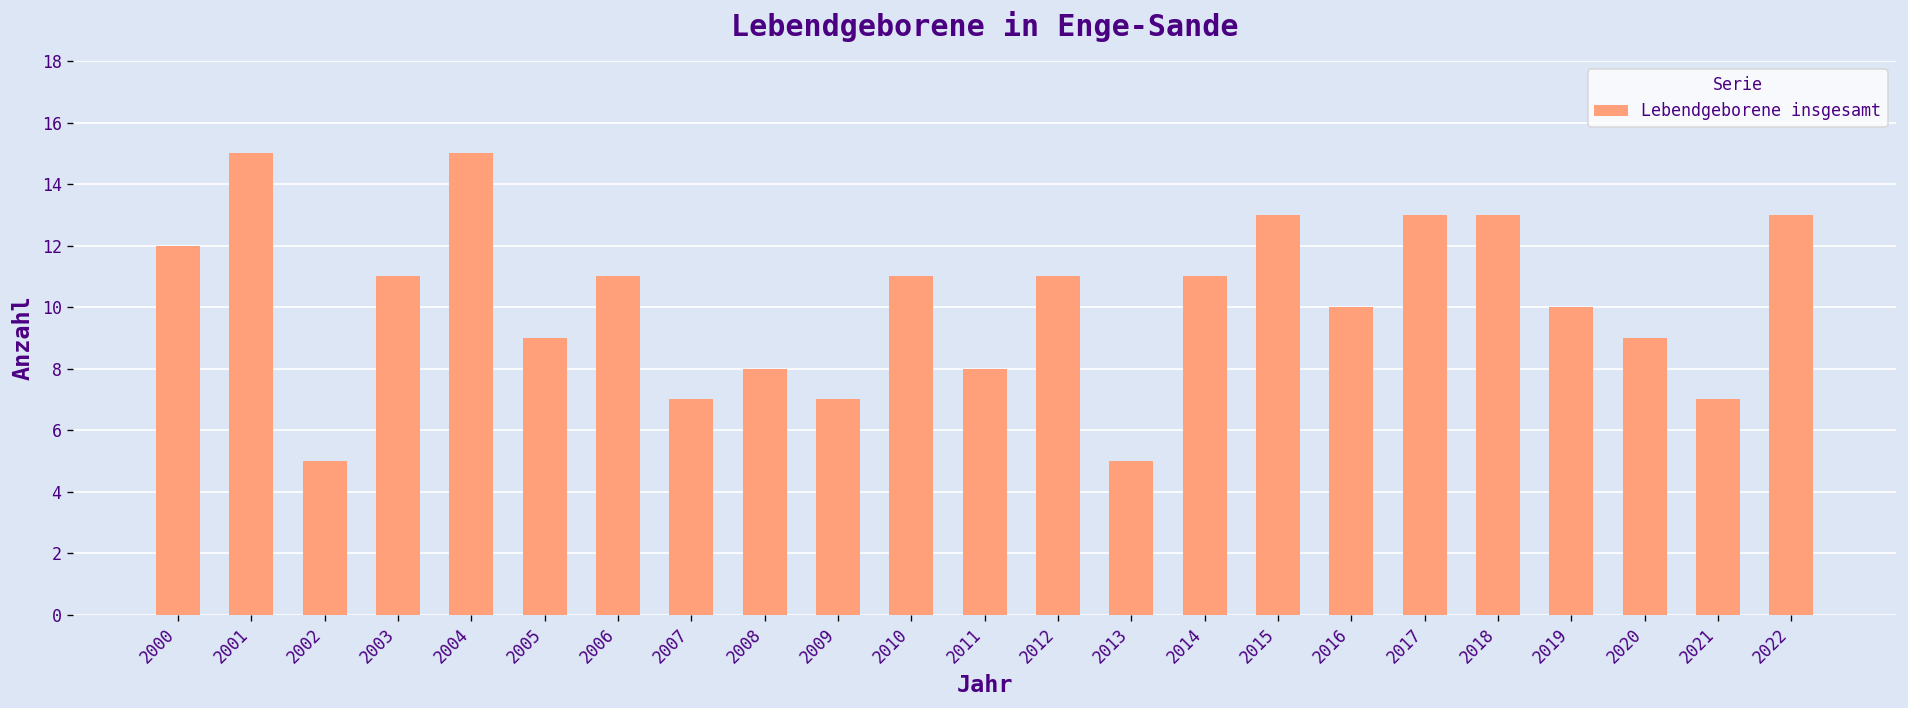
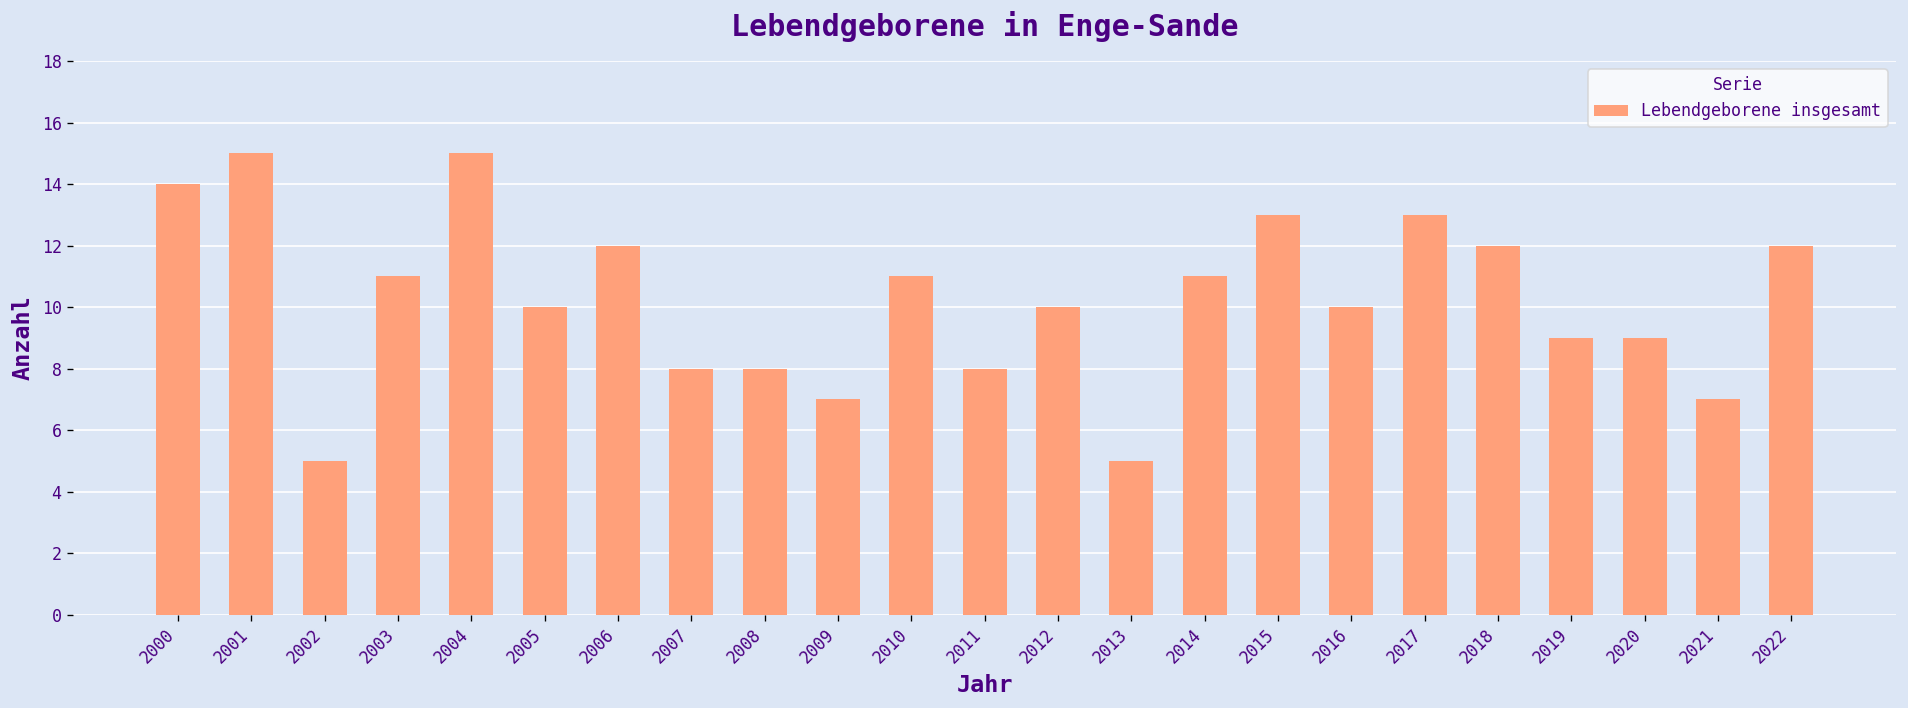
2000: 12 -> 14
2005: 9 -> 10
2006: 11 -> 12
2007: 7 -> 8
2012: 11 -> 10
2018: 13 -> 12
2019: 10 -> 9
2022: 13 -> 12
